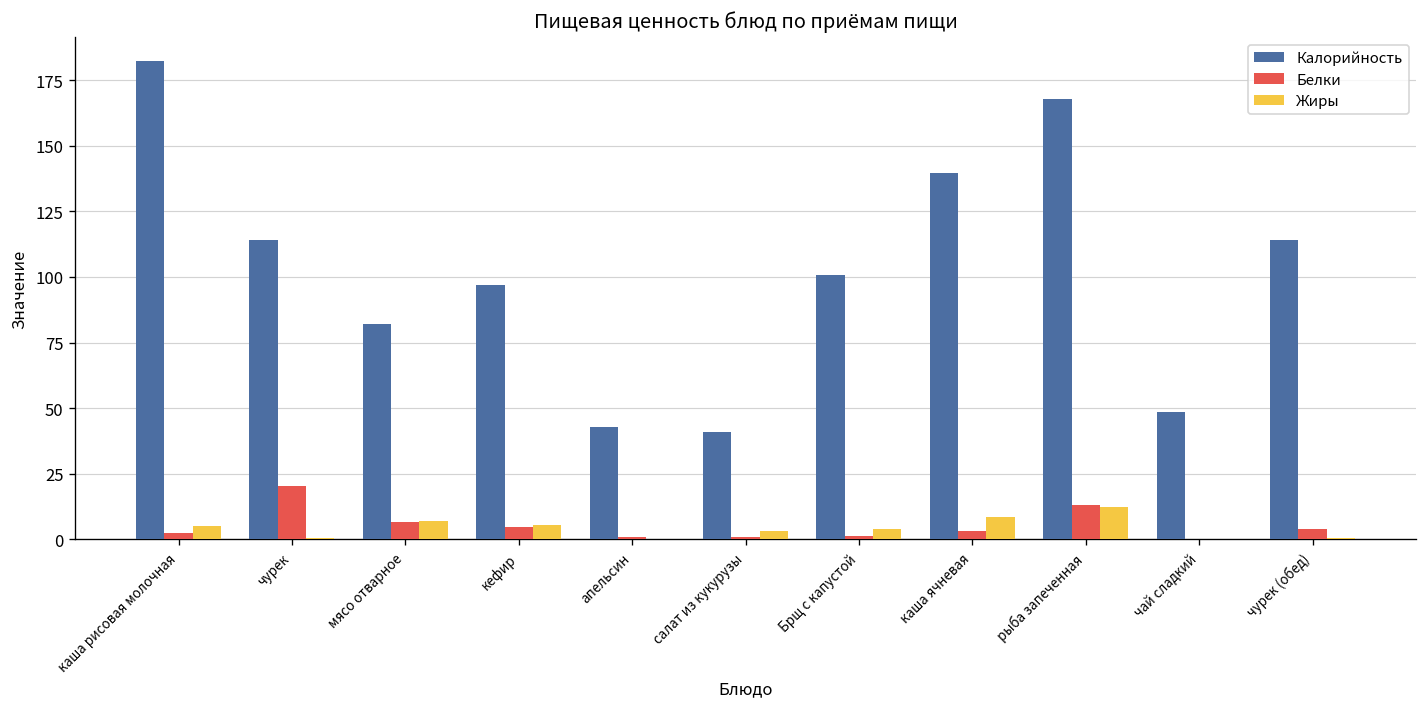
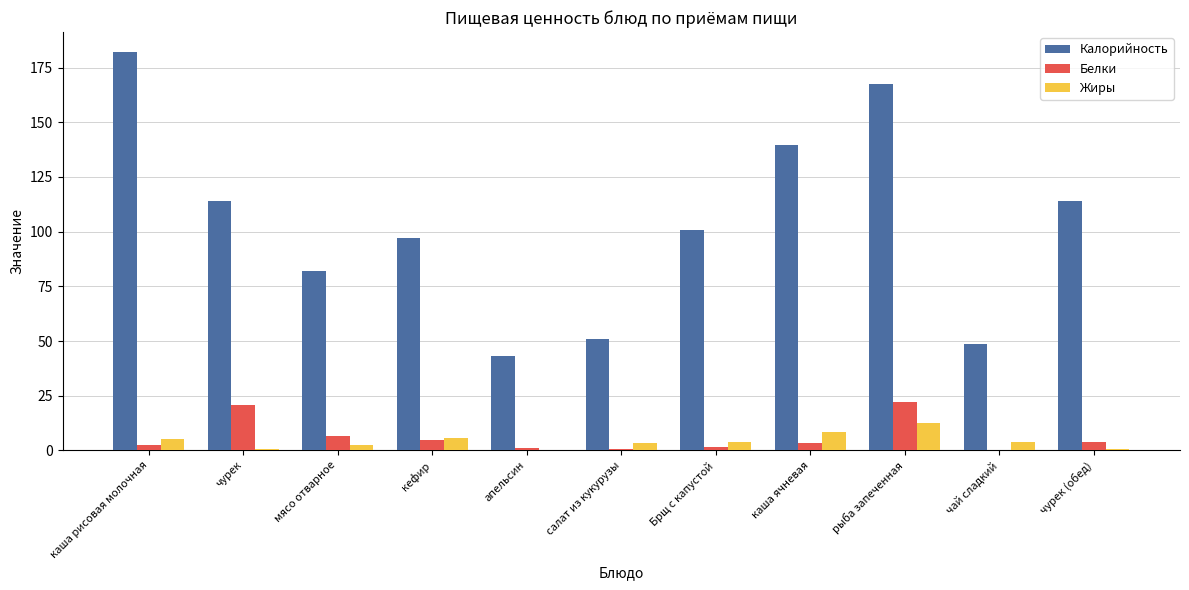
Жиры, мясо отварное: 7 -> 3
Калорийность, салат из кукурузы: 41 -> 51
Белки, рыба запеченная: 13 -> 22
Жиры, чай сладкий: 0 -> 4
